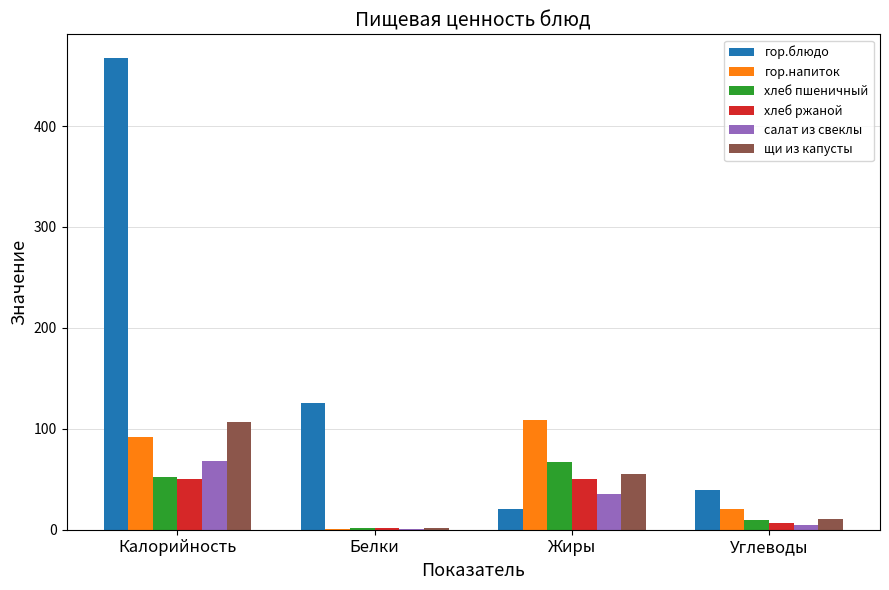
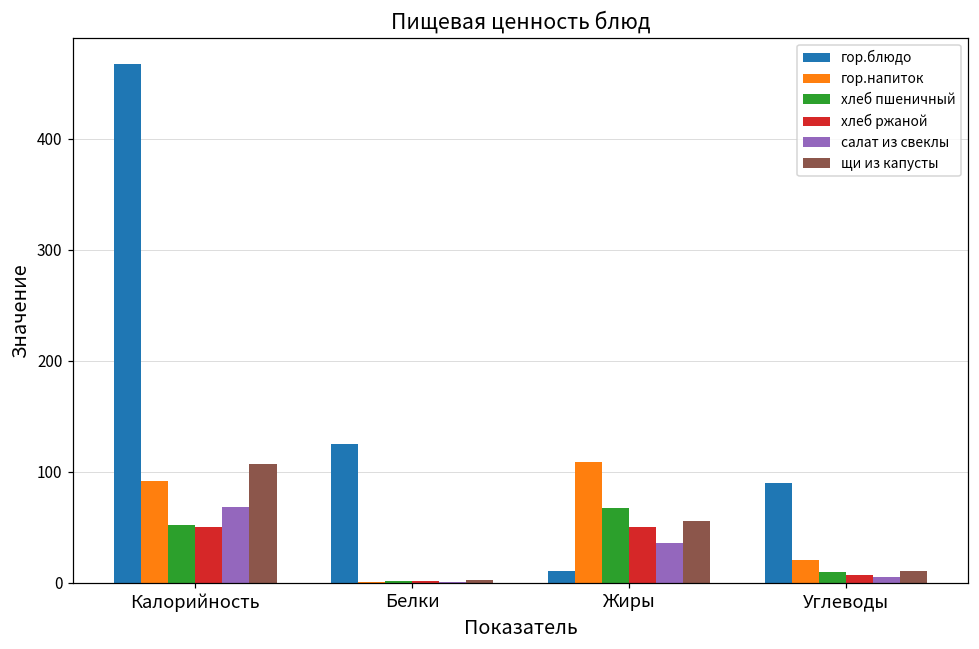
гор.блюдо, Жиры: 20 -> 11
гор.блюдо, Углеводы: 40 -> 90
